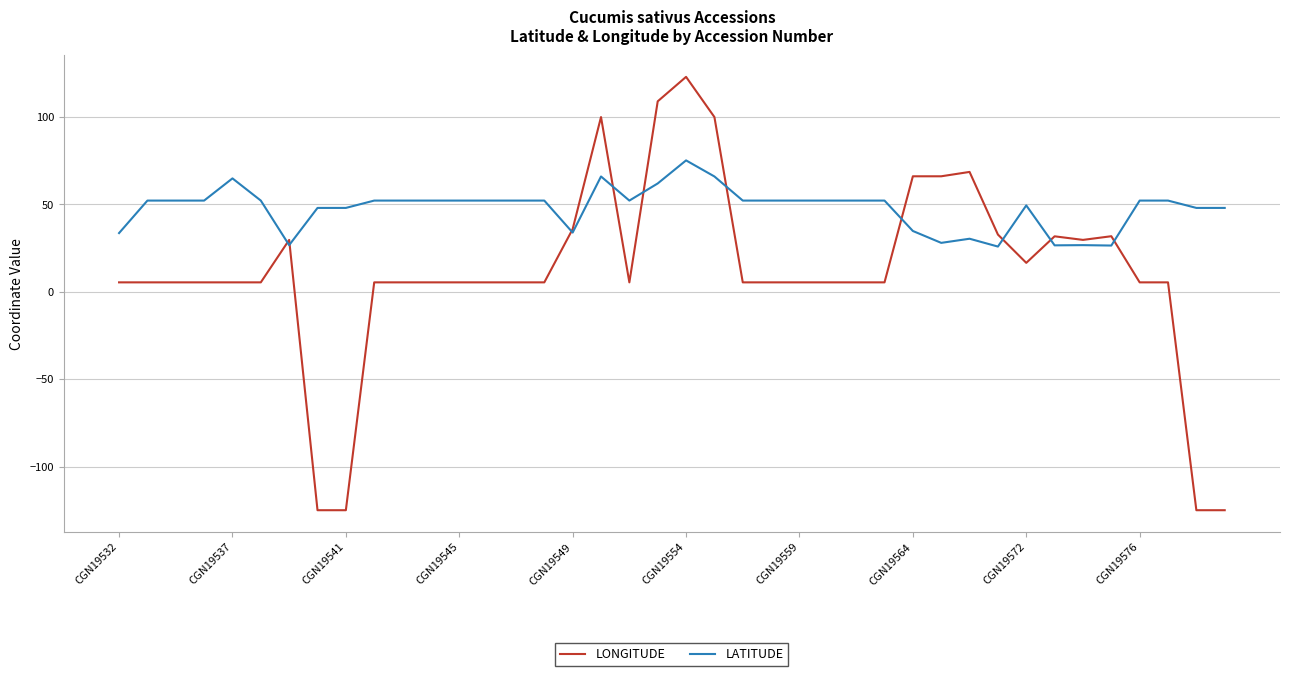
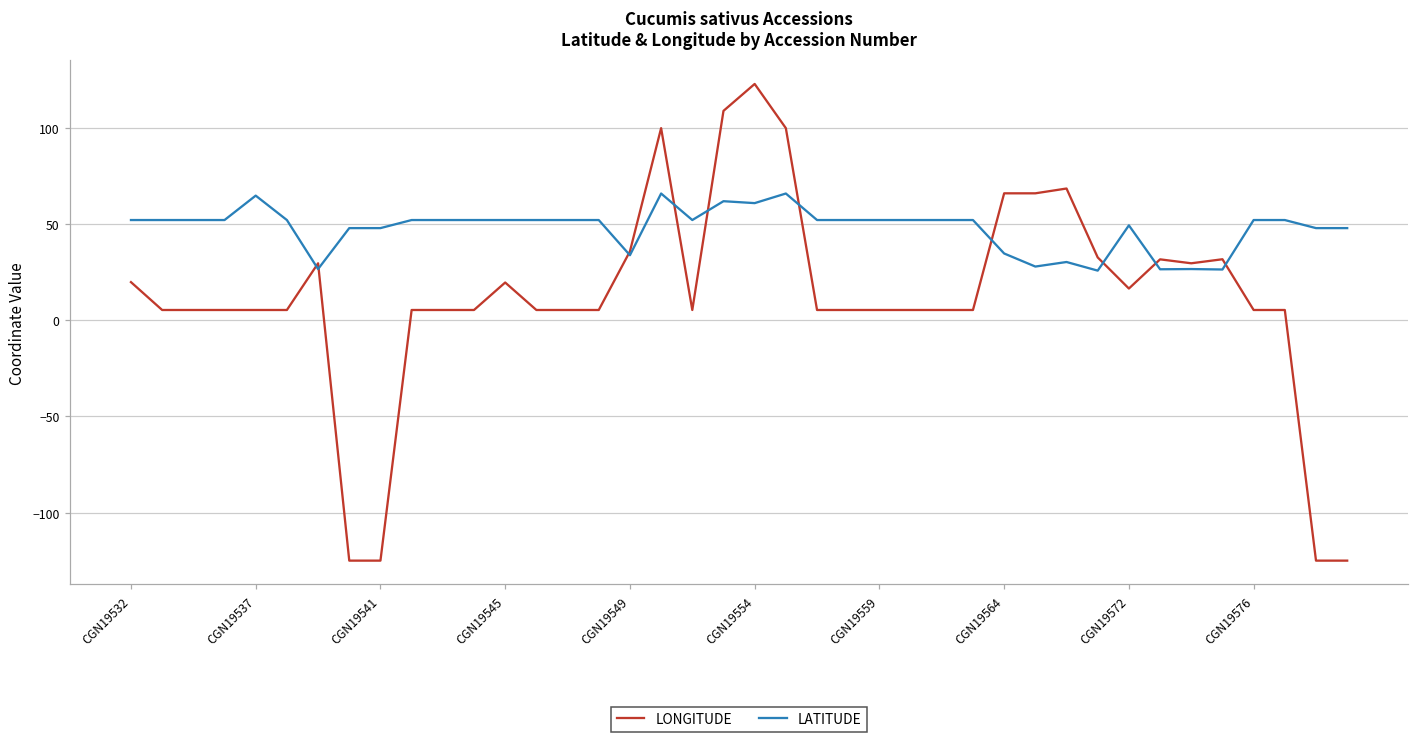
LONGITUDE, CGN19532: 5 -> 20
LATITUDE, CGN19532: 34 -> 52
LONGITUDE, CGN19545: 5 -> 20
LATITUDE, CGN19554: 75 -> 61
